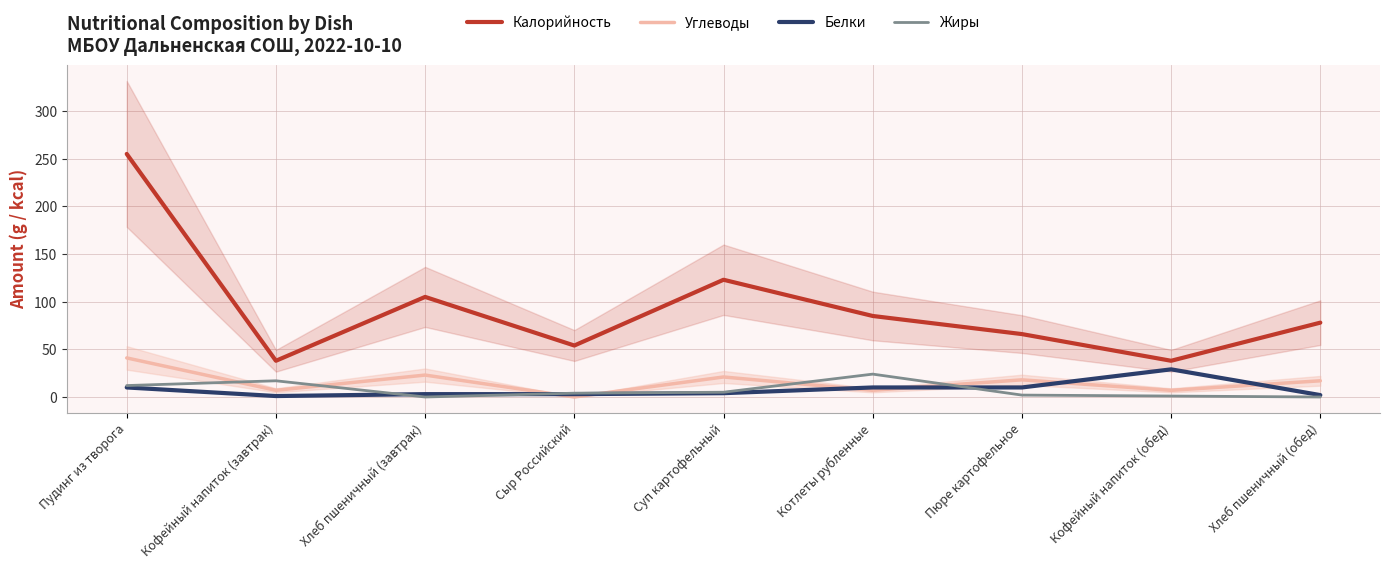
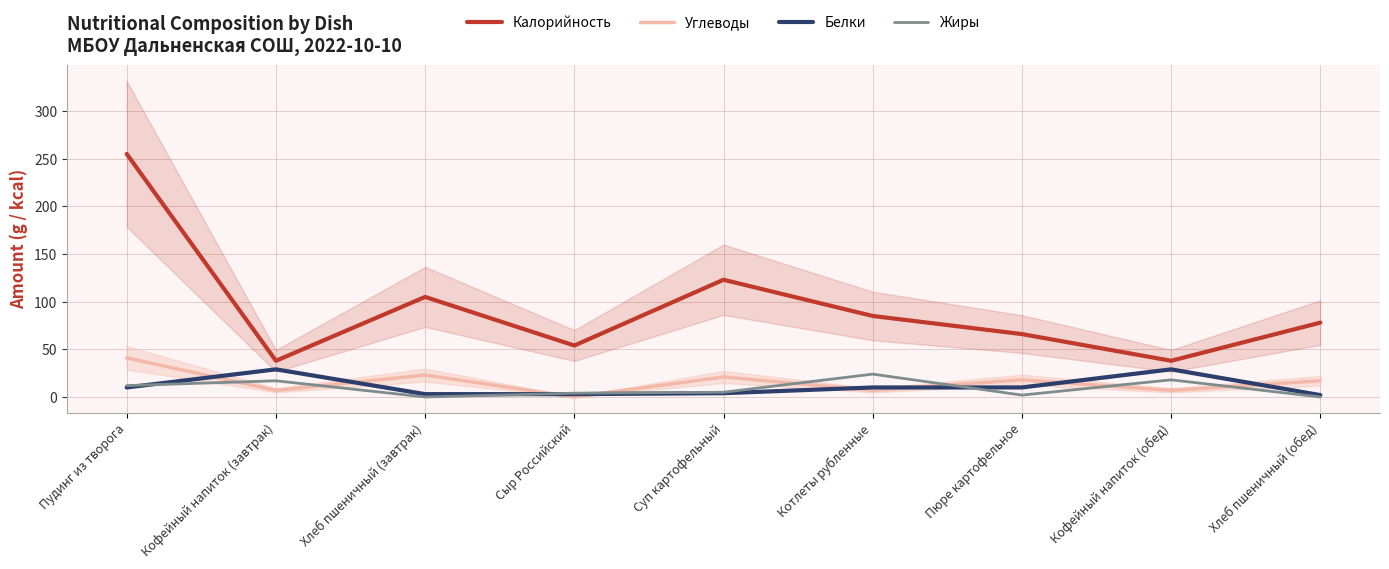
Белки, Кофейный напиток (завтрак): 0 -> 30
Жиры, Кофейный напиток (обед): 0 -> 20
